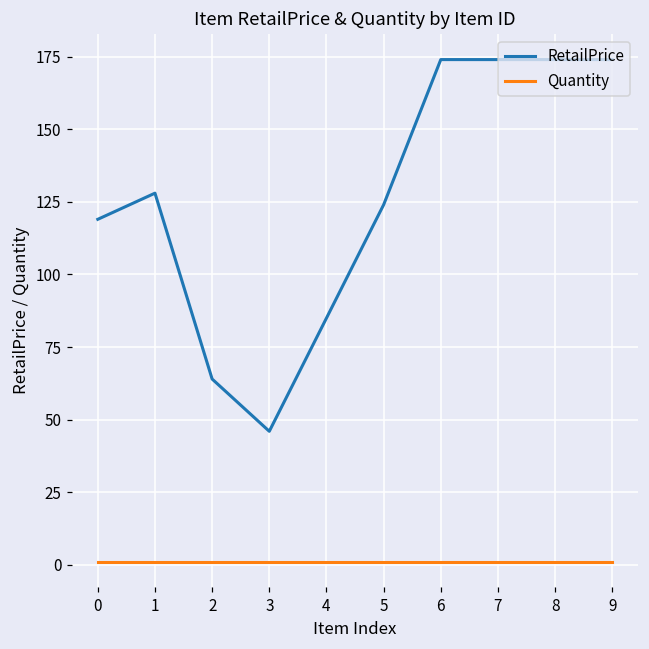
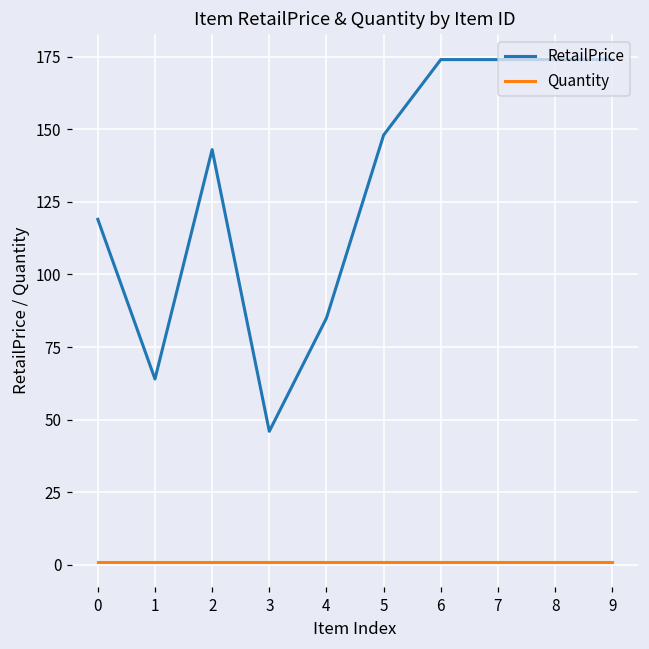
RetailPrice, 1: 128 -> 64
RetailPrice, 2: 64 -> 143
RetailPrice, 5: 124 -> 148
